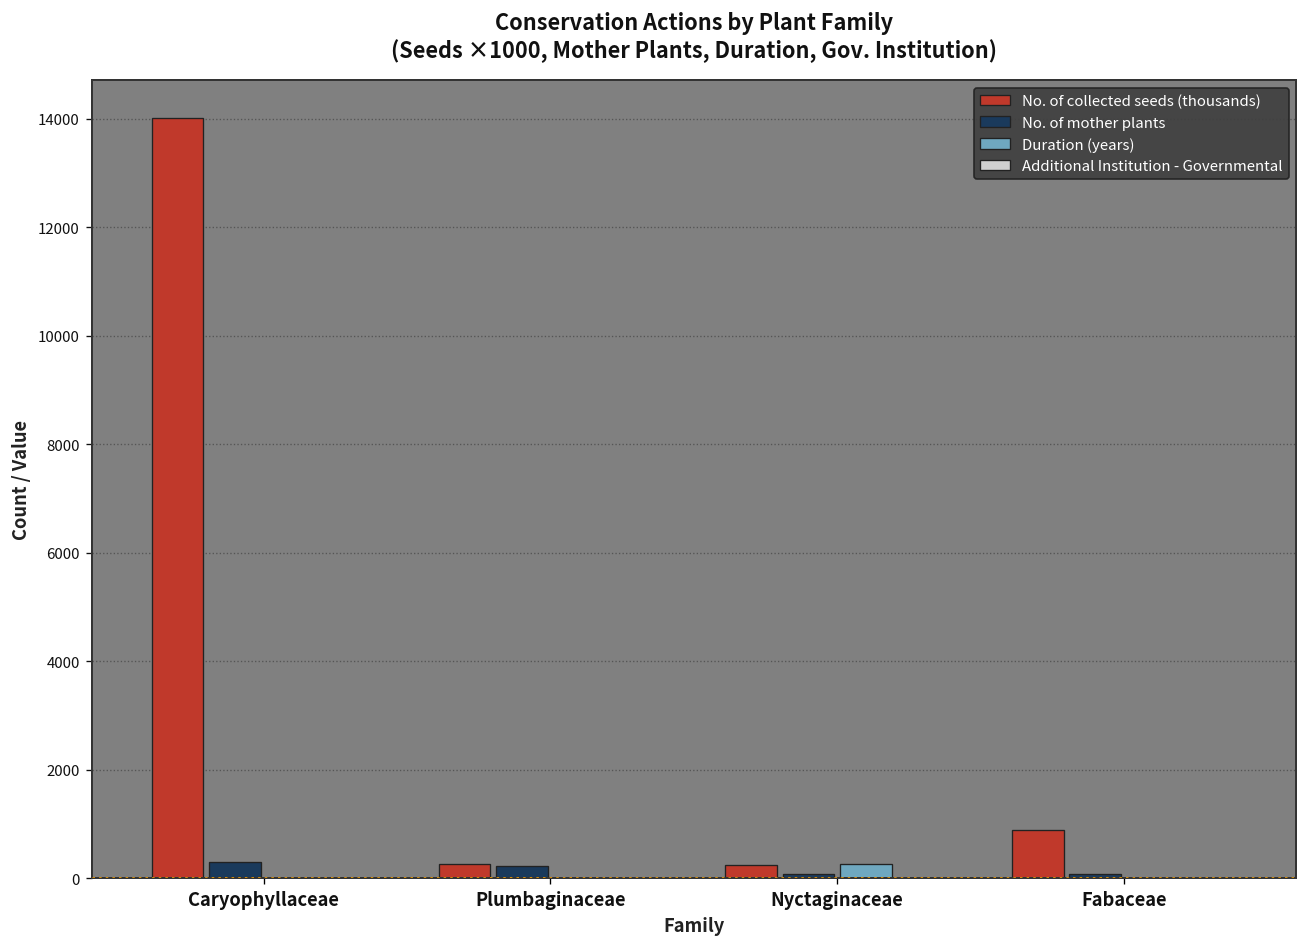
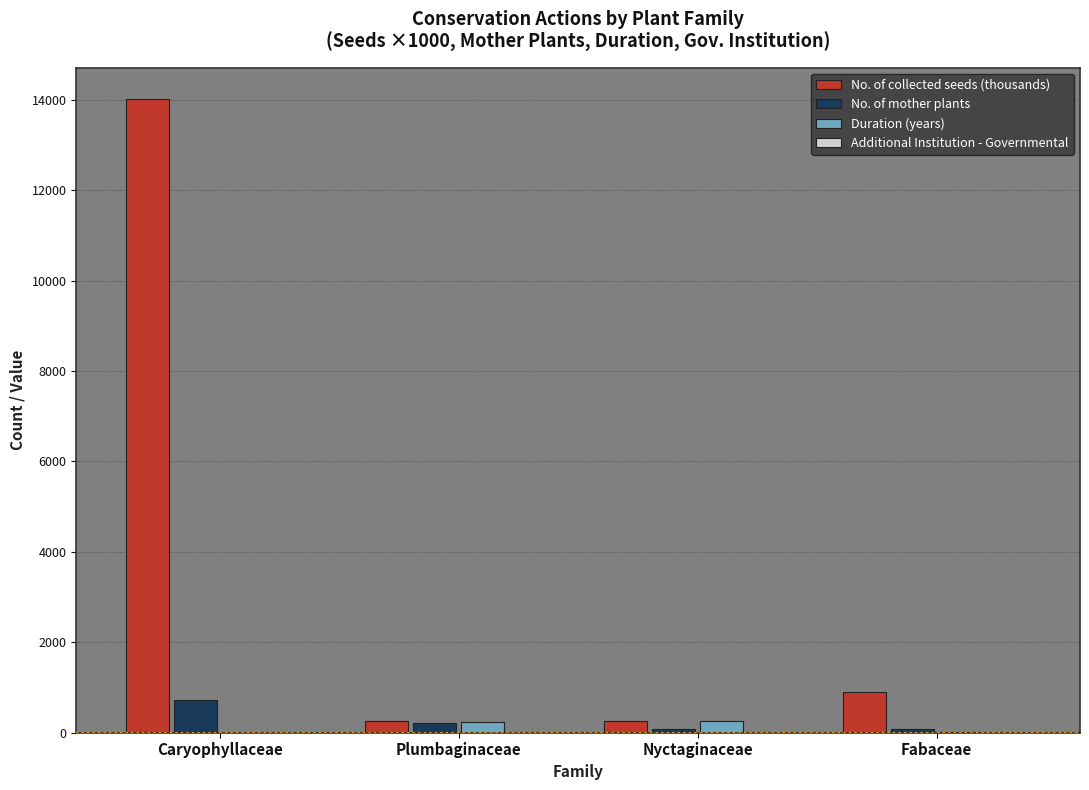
No. of mother plants, Caryophyllaceae: 300 -> 700
Duration (years), Plumbaginaceae: 0 -> 200
